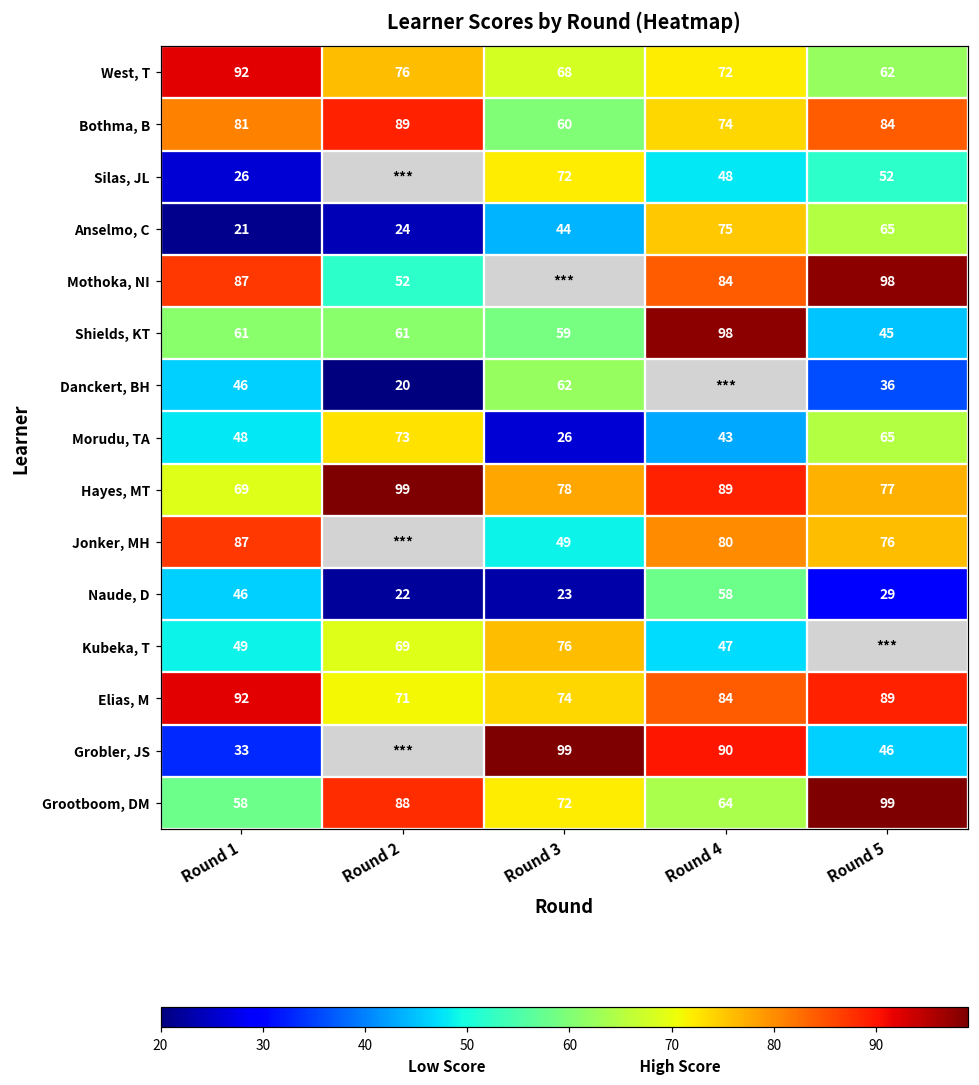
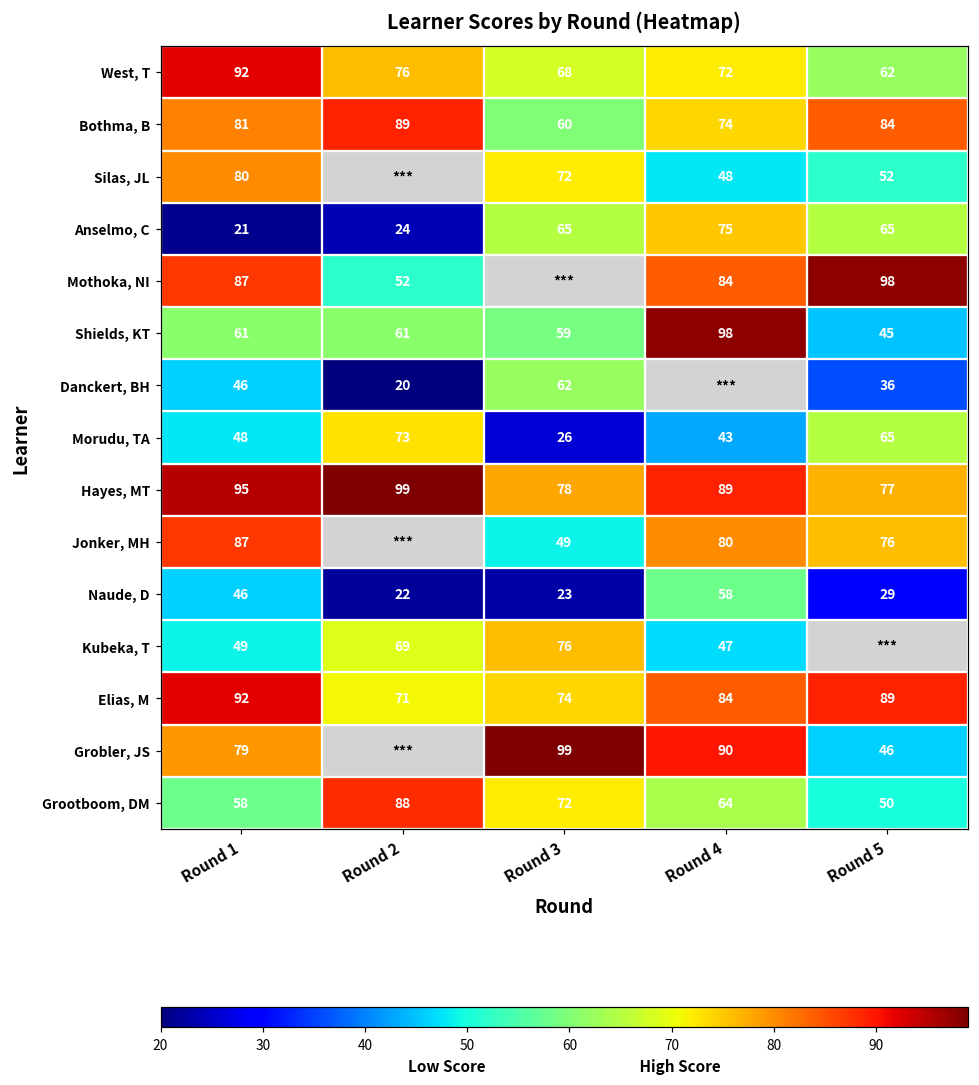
Silas, JL, Round 1: 26 -> 80
Anselmo, C, Round 3: 44 -> 65
Hayes, MT, Round 1: 69 -> 95
Grobler, JS, Round 1: 33 -> 79
Grootboom, DM, Round 5: 99 -> 50
